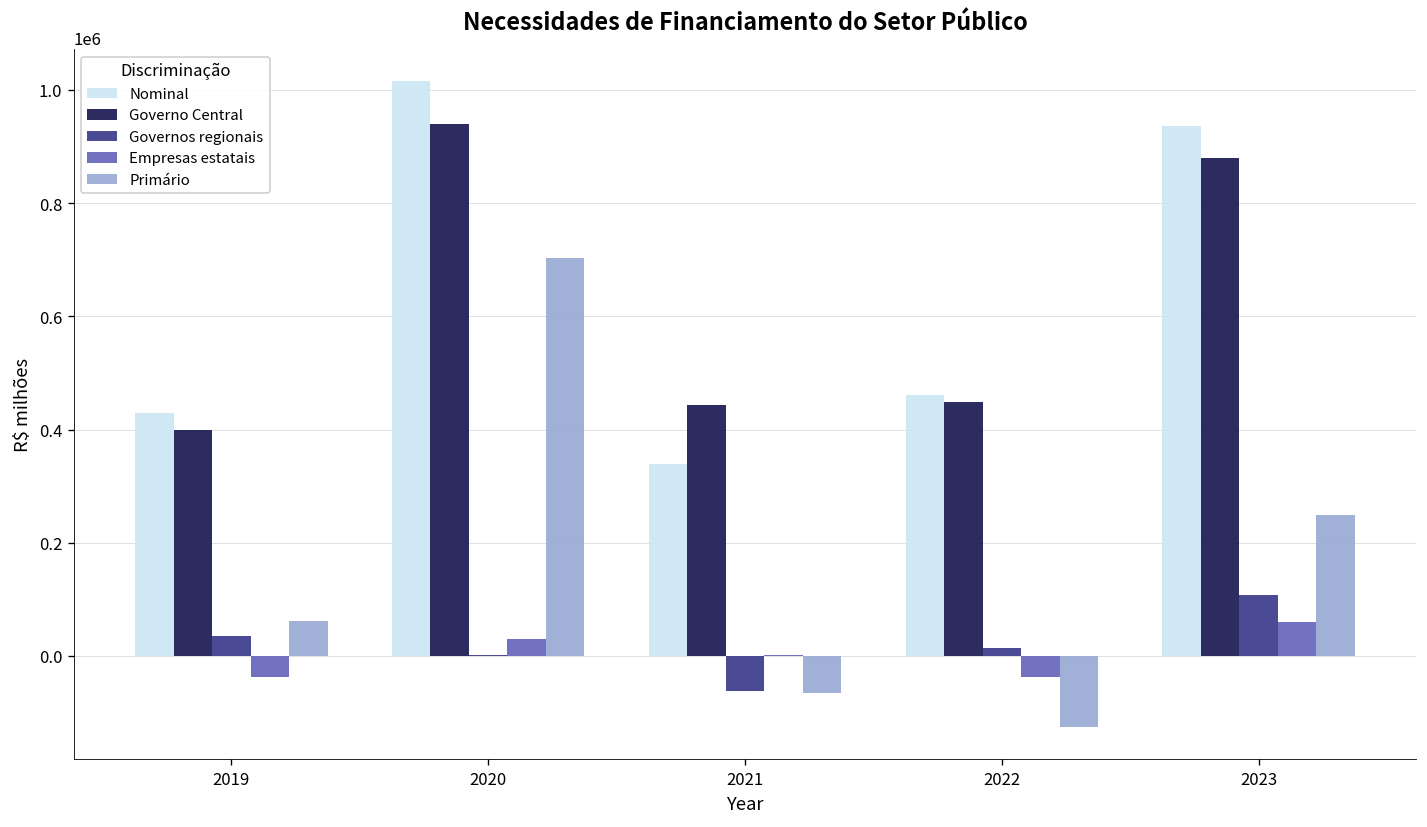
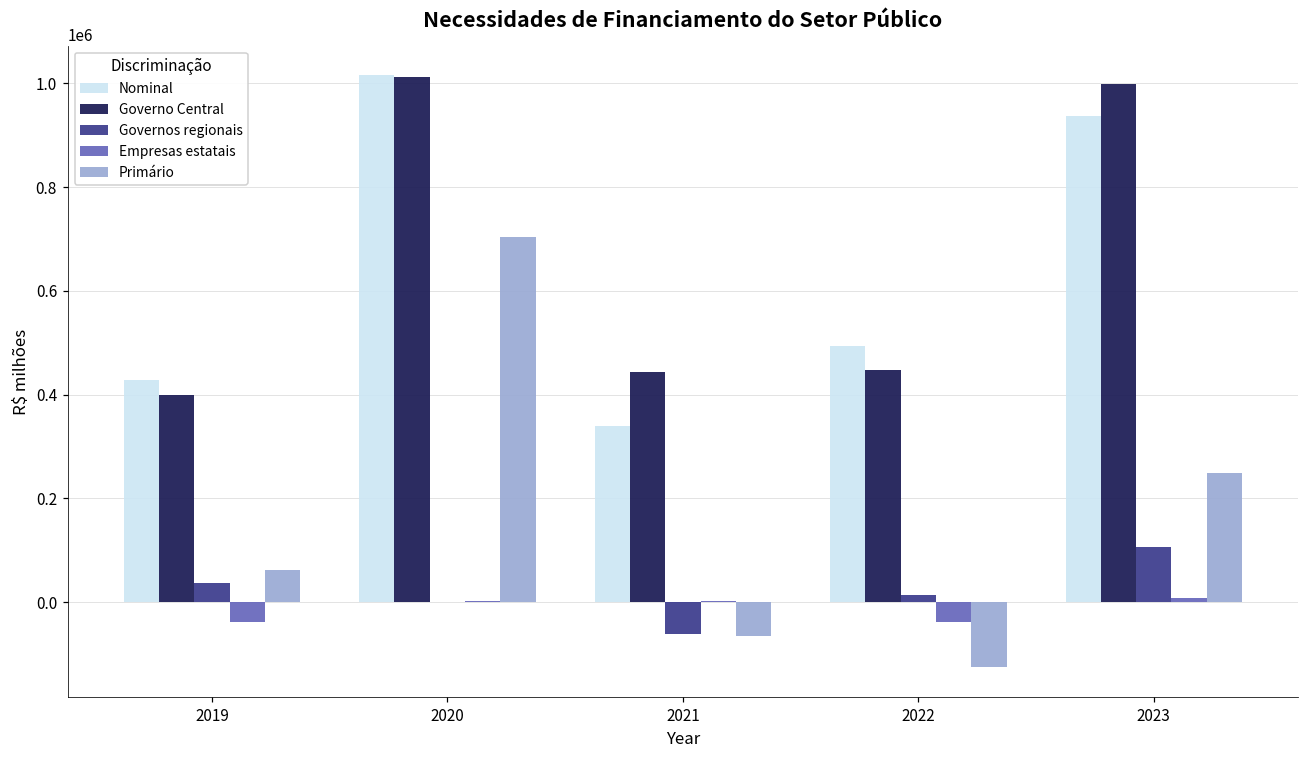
Governo Central, 2020: 940000 -> 1010000
Empresas estatais, 2020: 30000 -> 0
Nominal, 2022: 460000 -> 490000
Governo Central, 2023: 880000 -> 1000000
Empresas estatais, 2023: 60000 -> 10000
